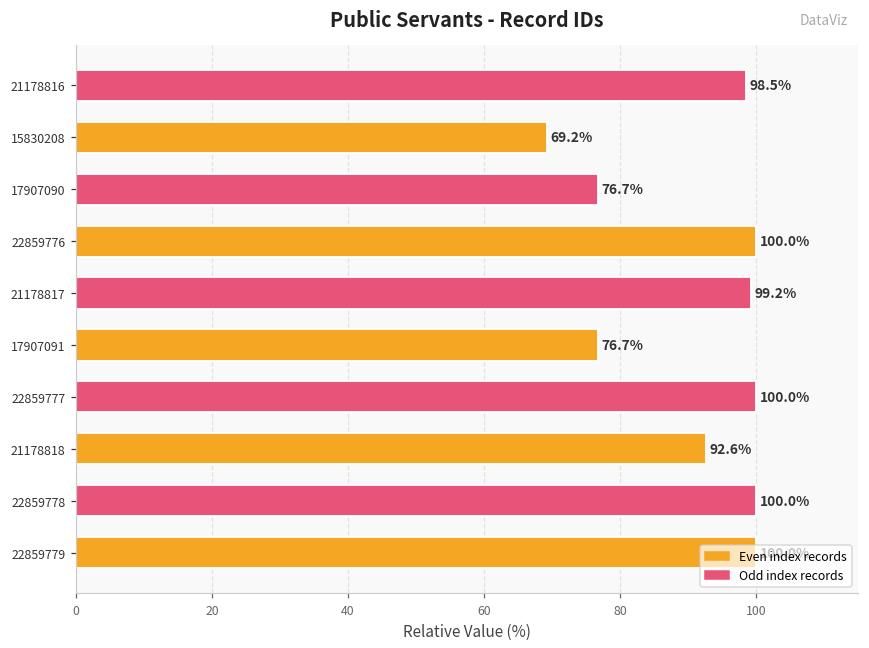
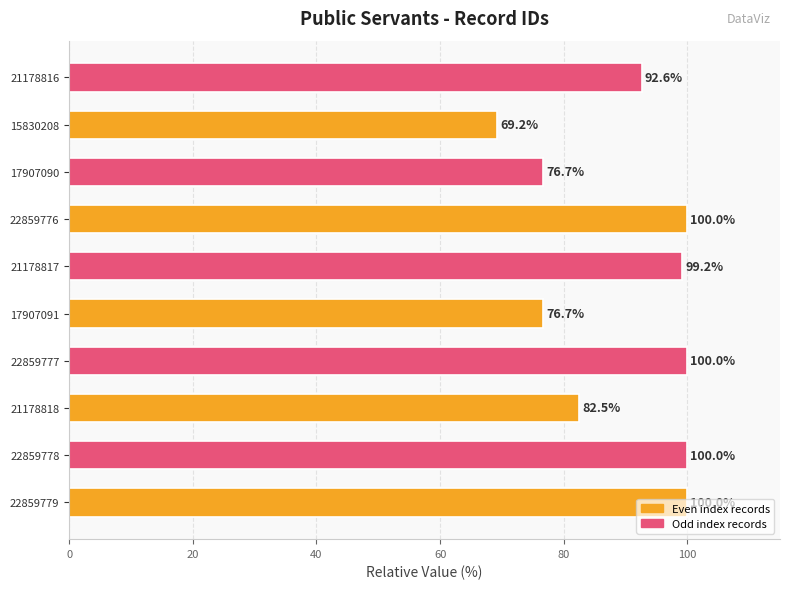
21178816: 98.5% -> 92.6%
21178818: 92.6% -> 82.5%
